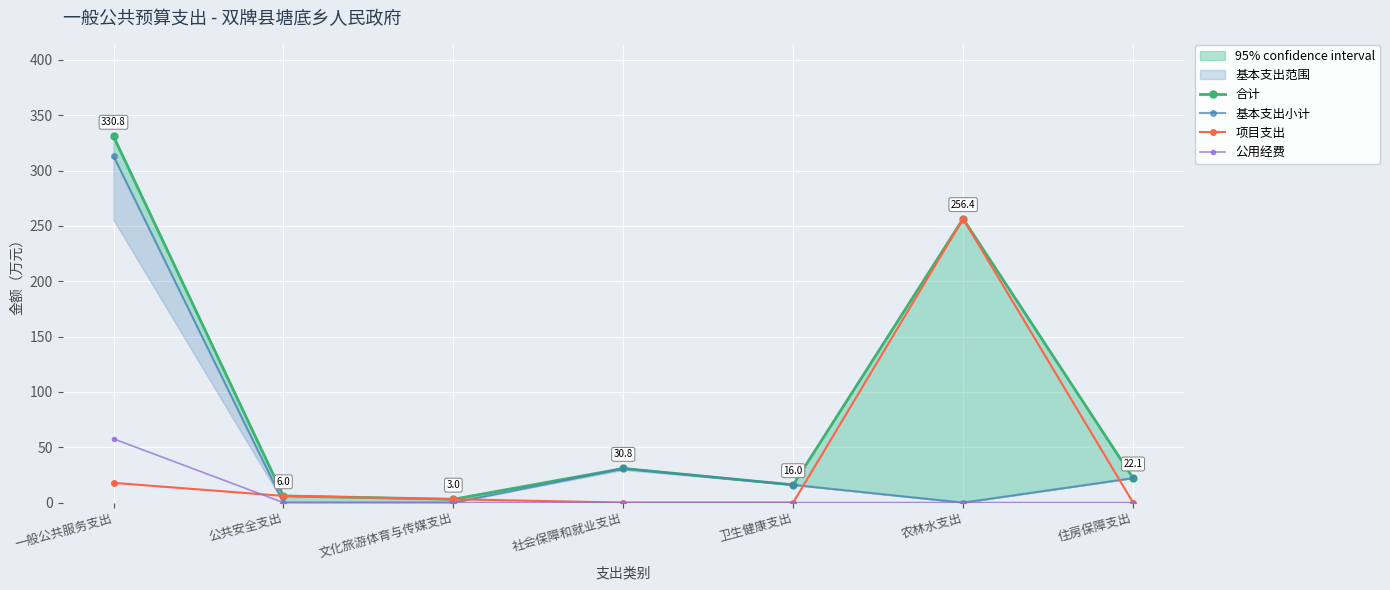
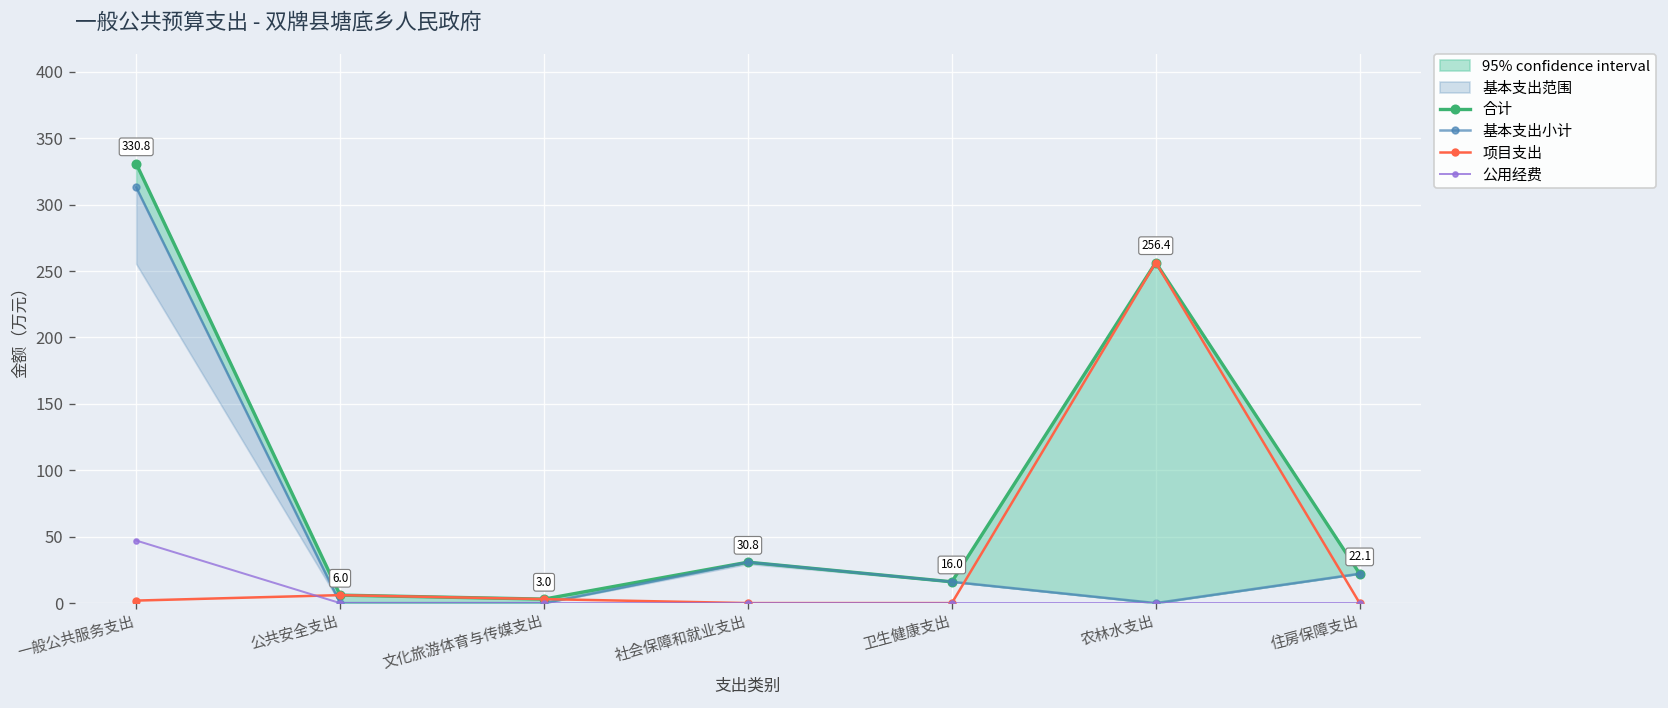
项目支出, 一般公共服务支出: 18 -> 2
公用经费, 一般公共服务支出: 58 -> 47
